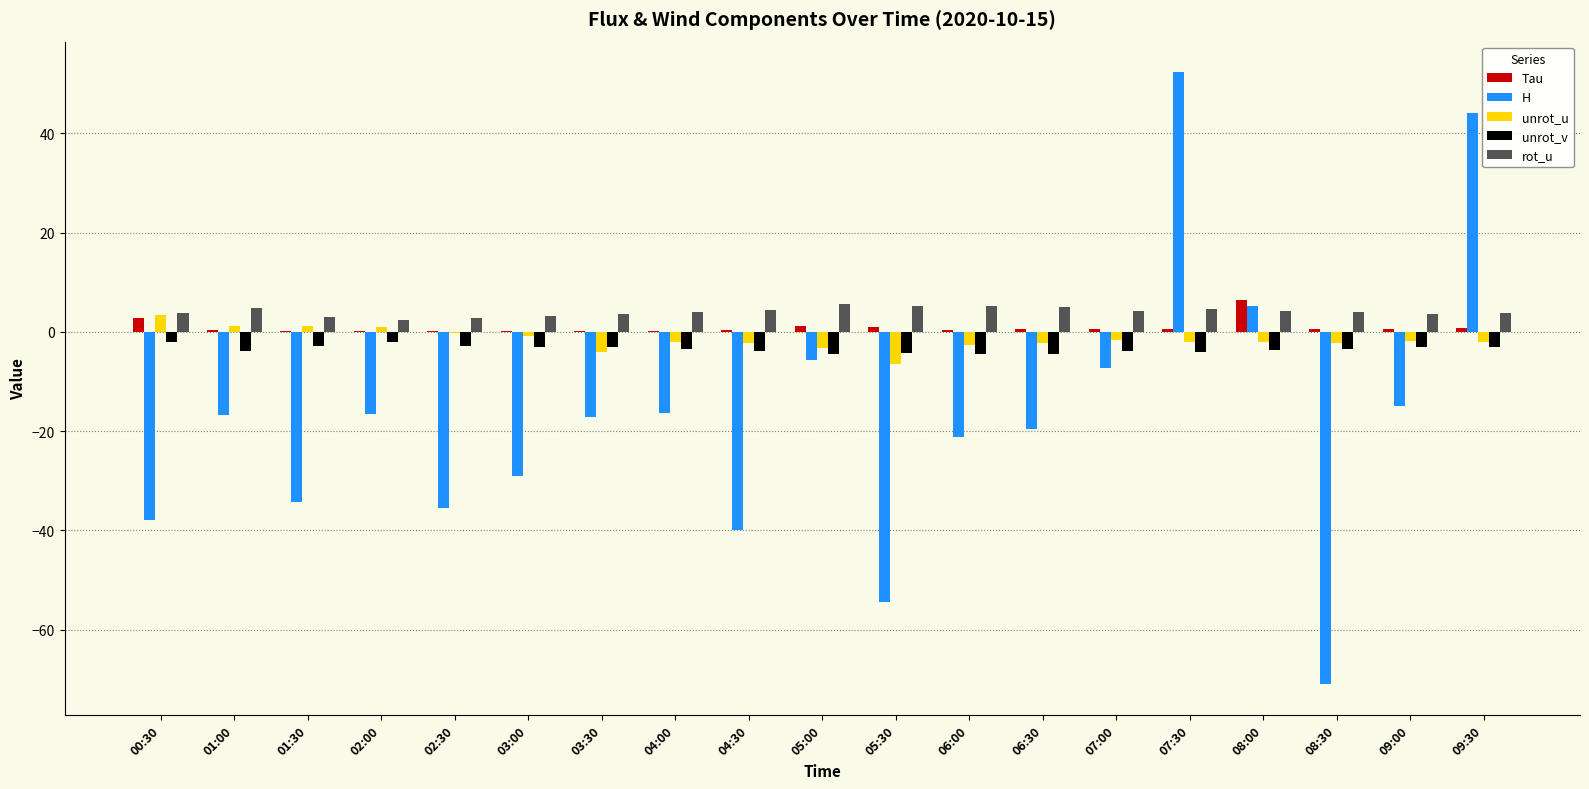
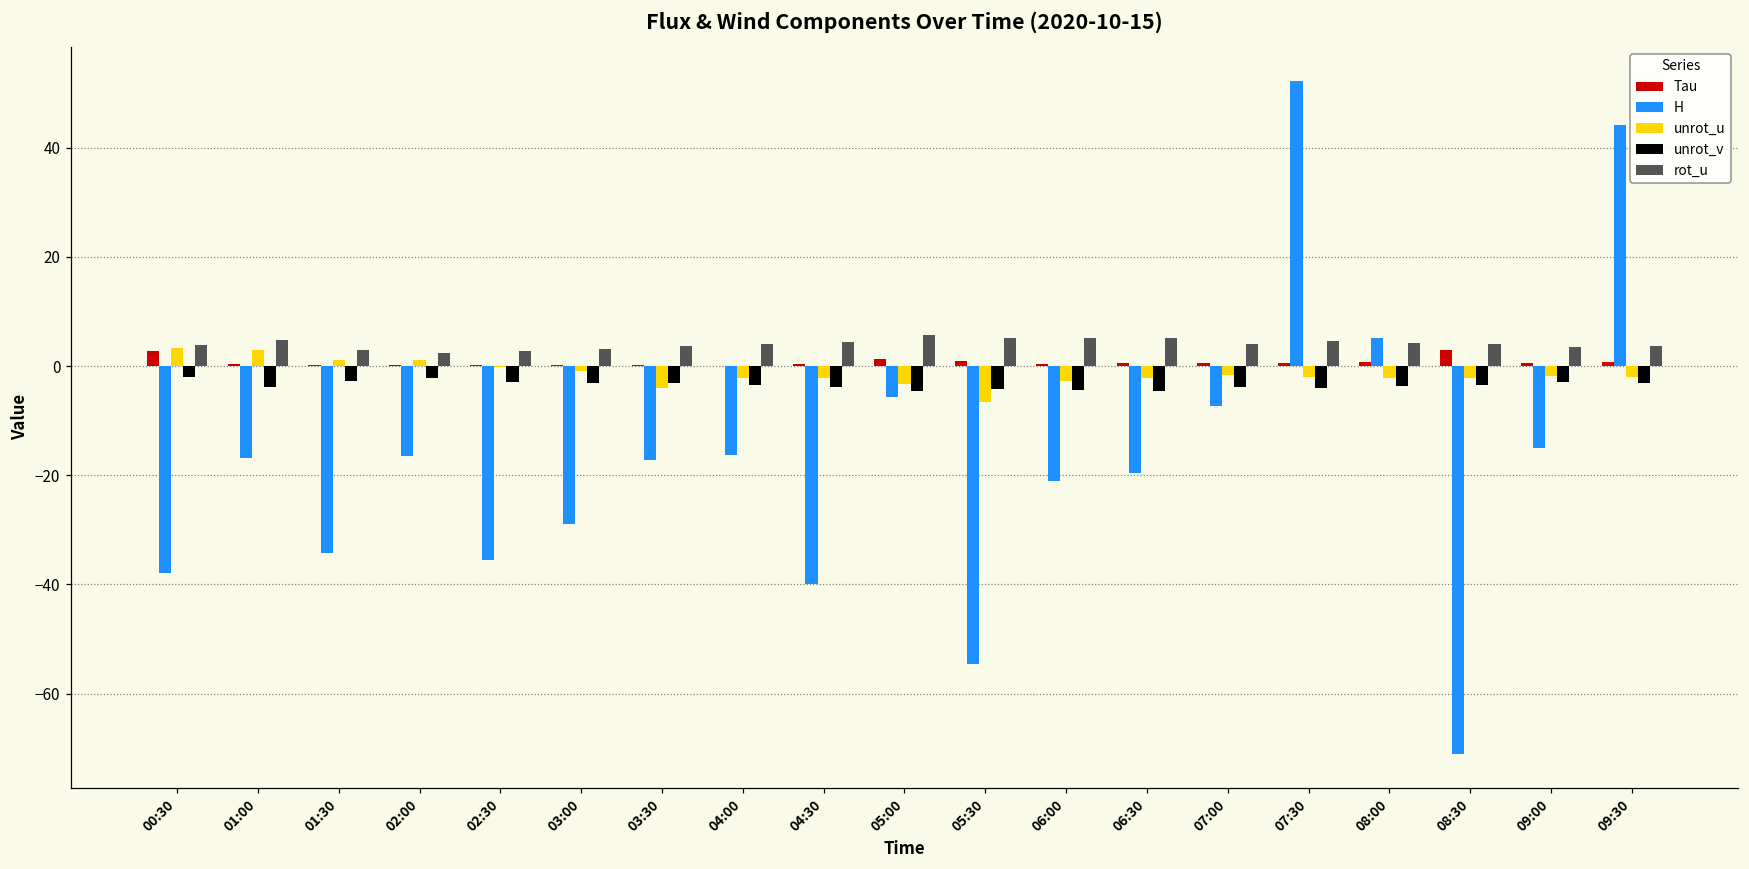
unrot_u, 01:00: 1 -> 3
Tau, 08:00: 6 -> 1
Tau, 08:30: 1 -> 3
